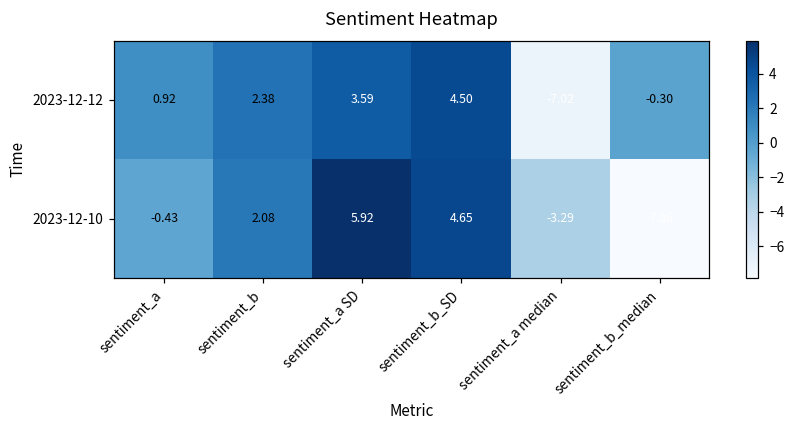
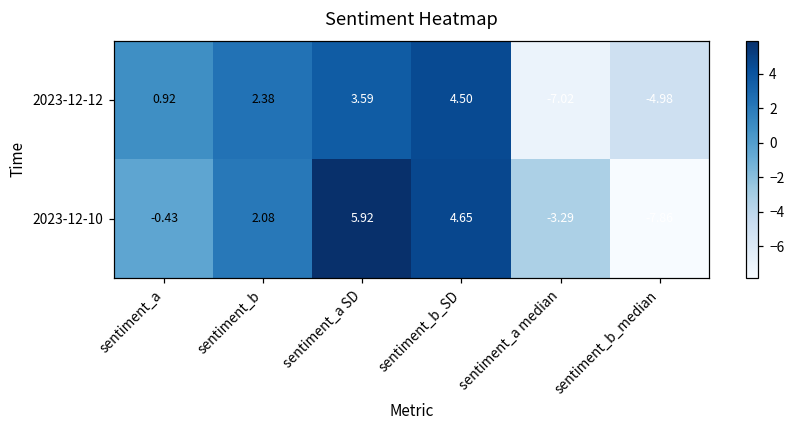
2023-12-12, sentiment_b_median: -0.30 -> -4.98
